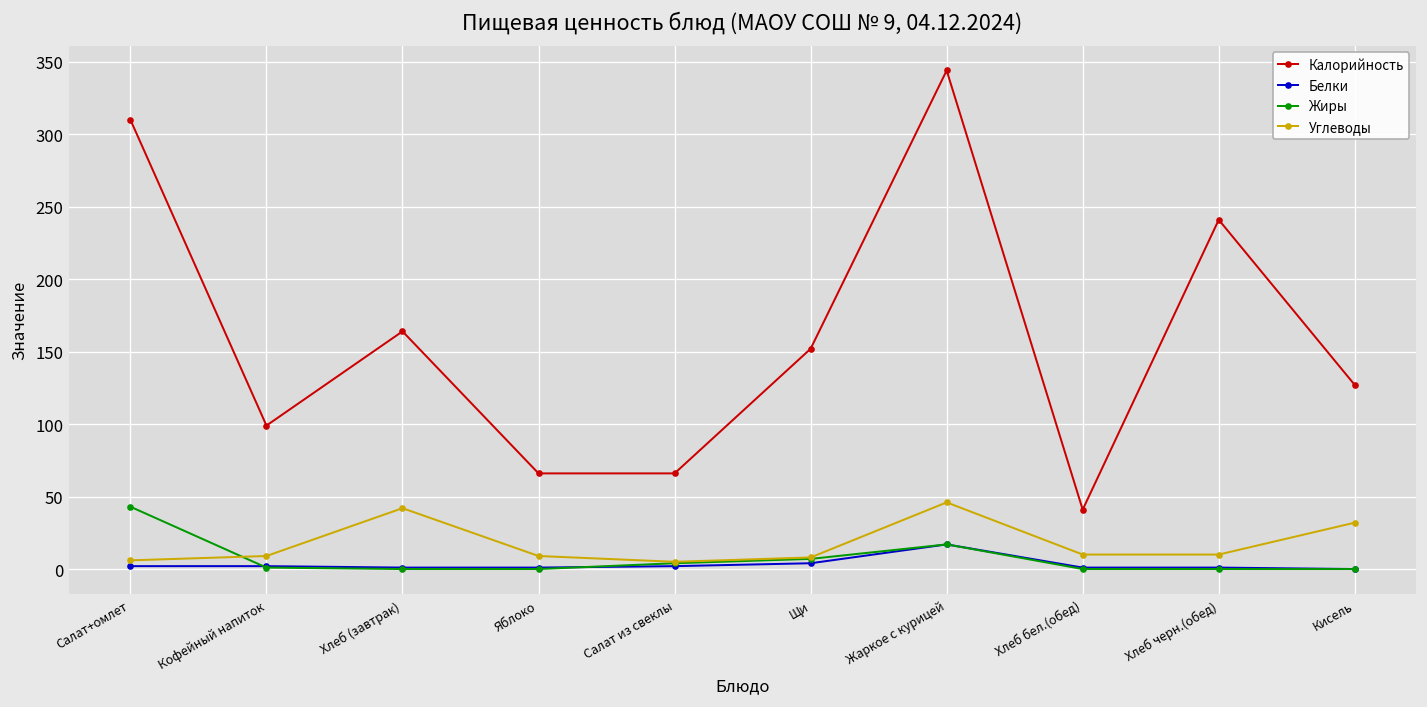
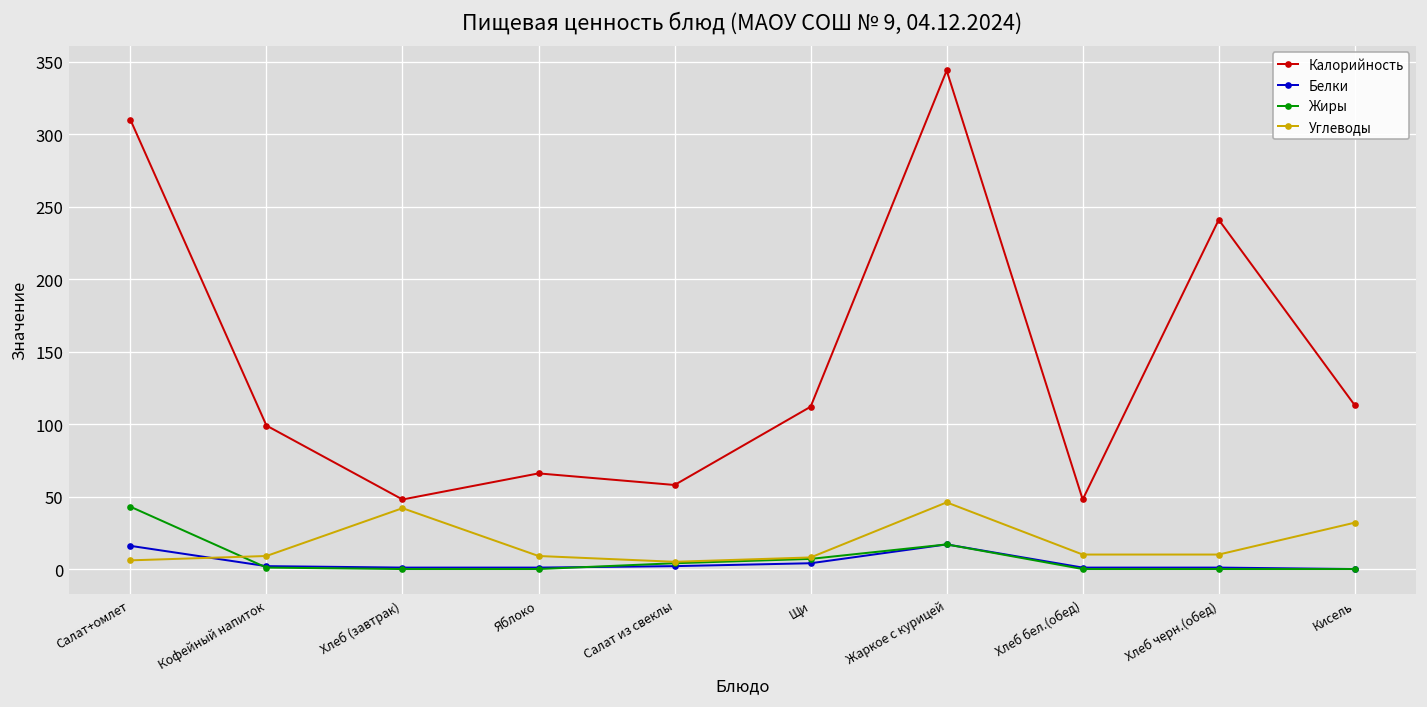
Белки, Салат+омлет: 2 -> 16
Калорийность, Хлеб (завтрак): 164 -> 48
Калорийность, Салат из свеклы: 66 -> 58
Калорийность, Щи: 152 -> 112
Калорийность, Хлеб бел.(обед): 41 -> 48
Калорийность, Кисель: 127 -> 113
